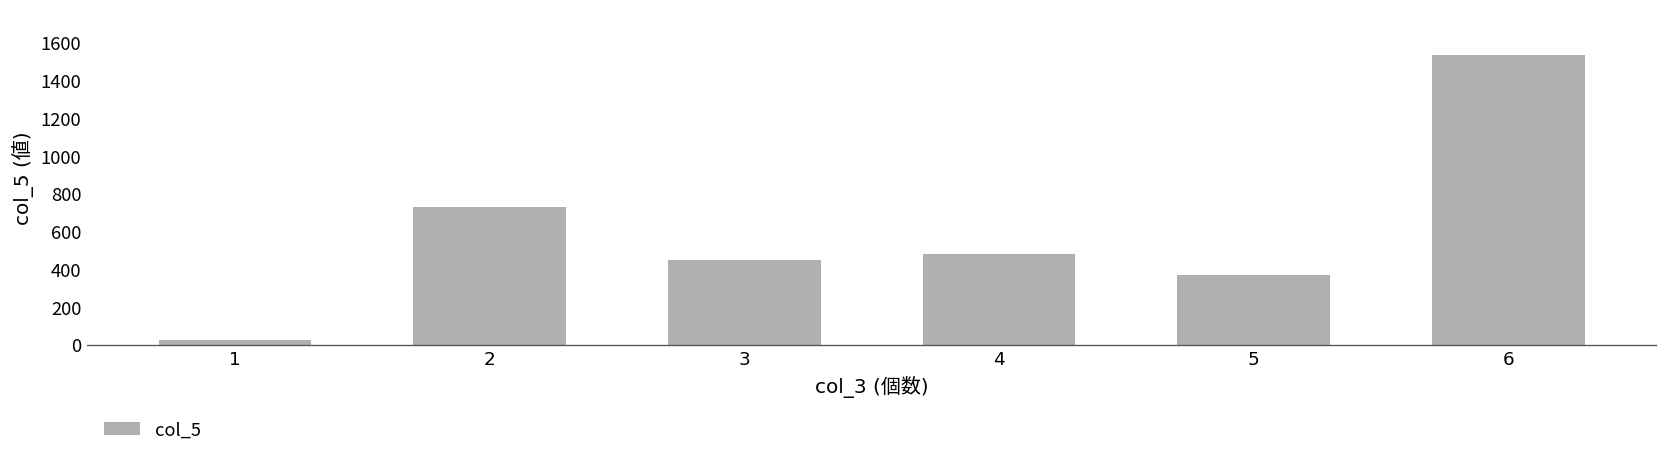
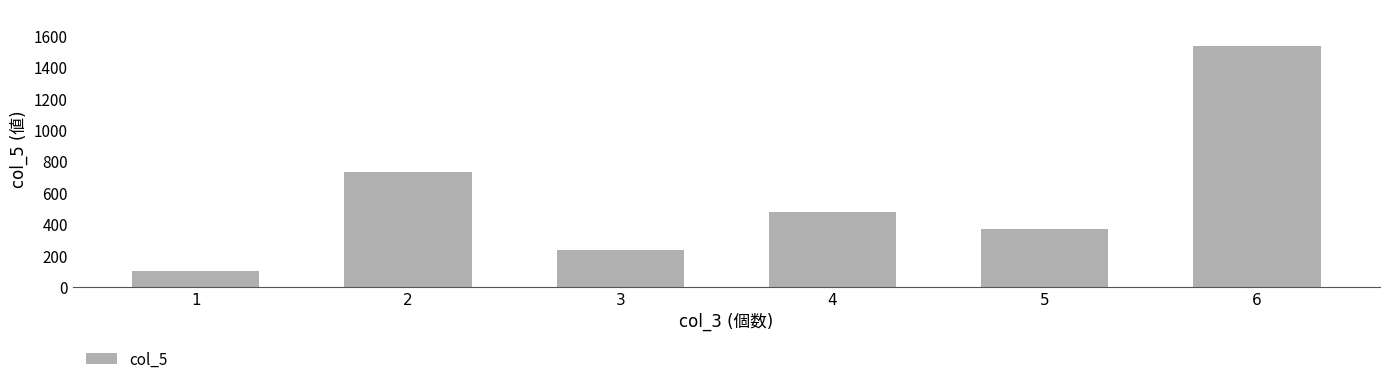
1: 30 -> 100
3: 450 -> 240
